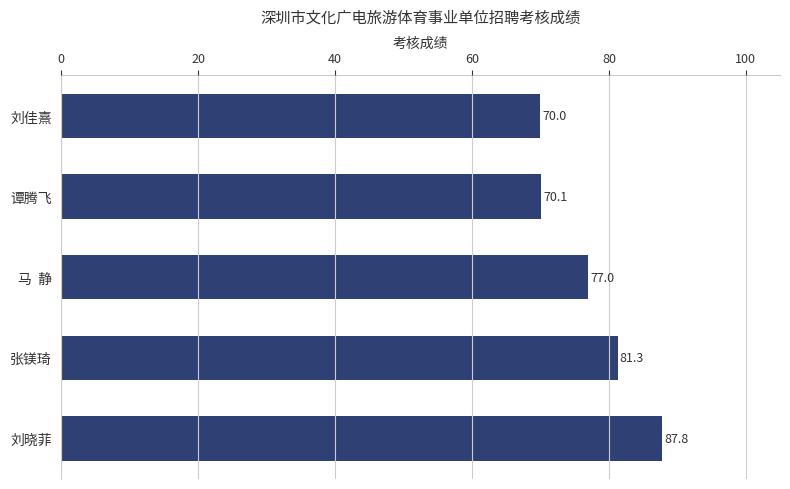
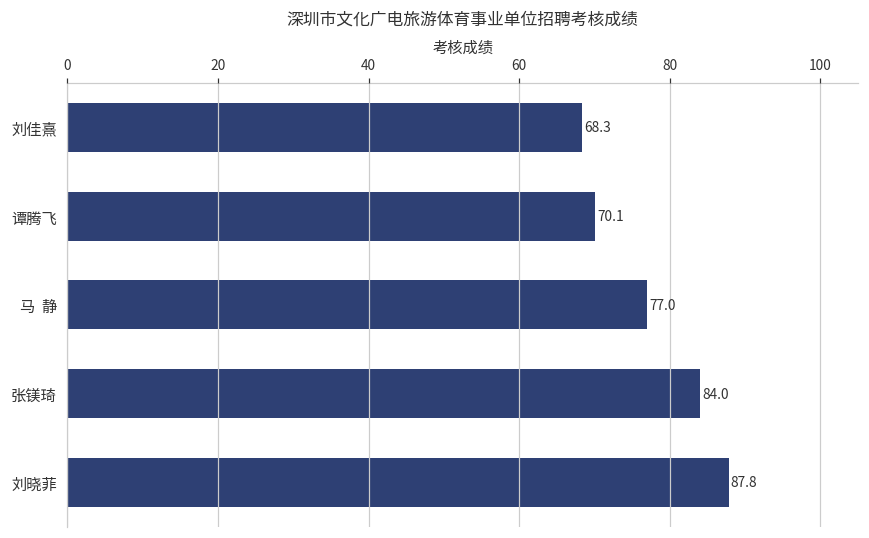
刘佳熹: 70.0 -> 68.3
张镁琦: 81.3 -> 84.0
